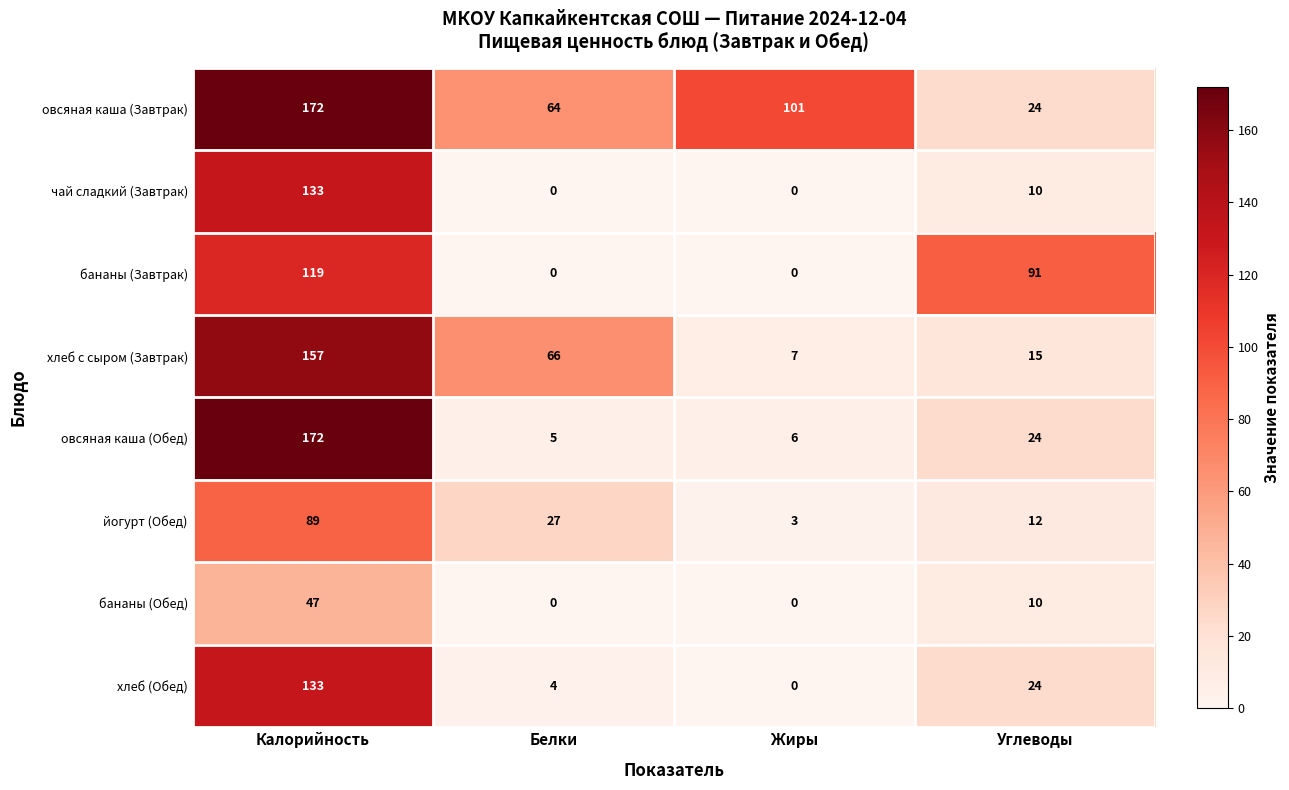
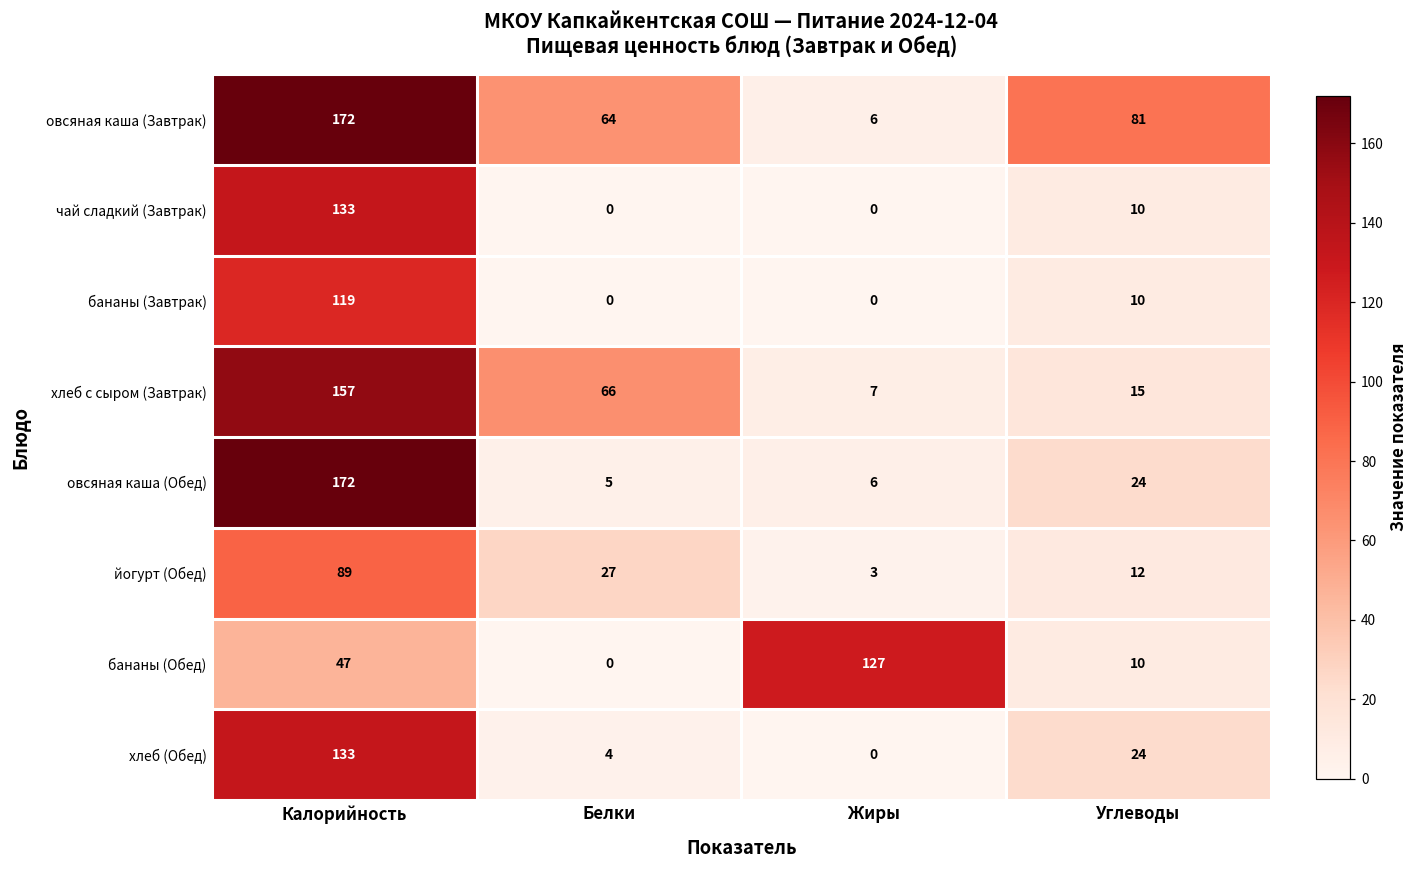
овсяная каша (Завтрак), Жиры: 101 -> 6
овсяная каша (Завтрак), Углеводы: 24 -> 81
бананы (Завтрак), Углеводы: 91 -> 10
бананы (Обед), Жиры: 0 -> 127
